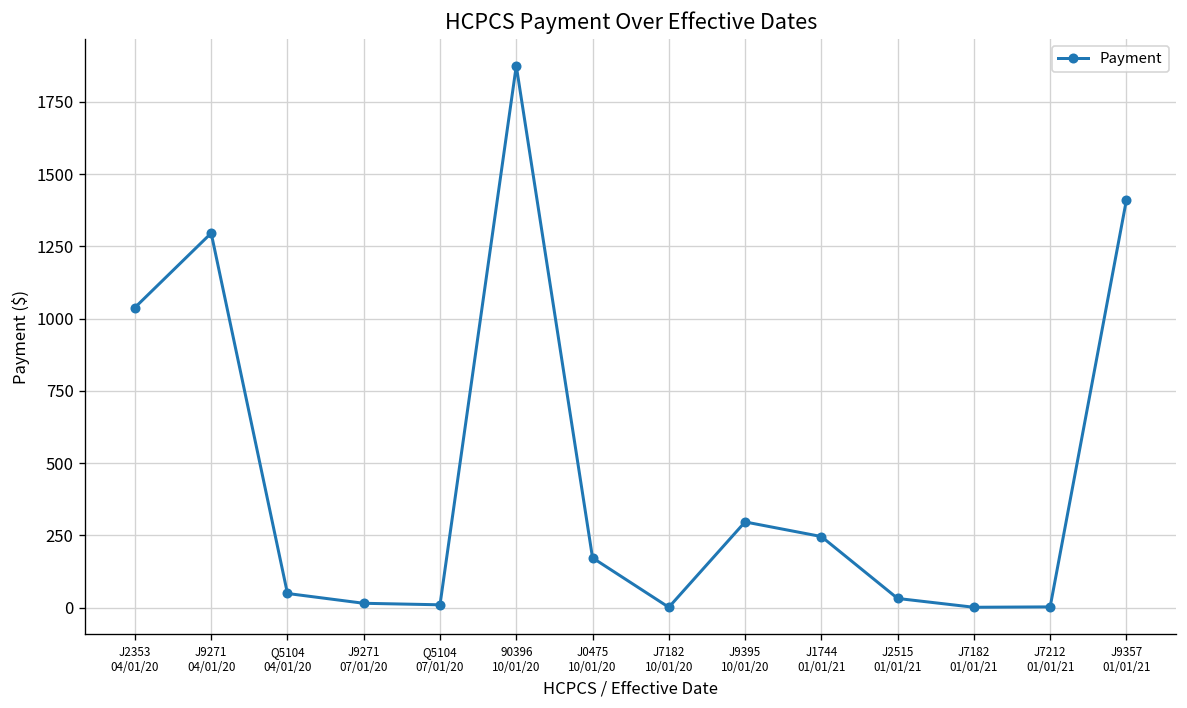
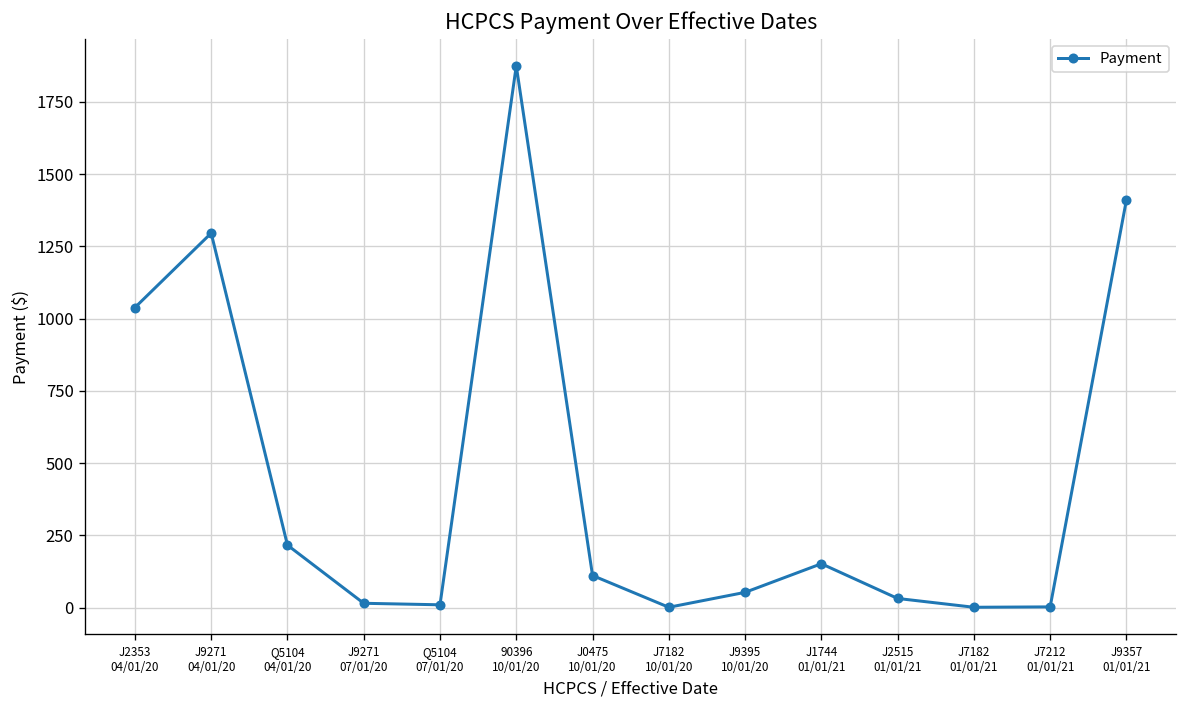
Q5104 04/01/20: 50 -> 220
J0475 10/01/20: 170 -> 110
J9395 10/01/20: 300 -> 50
J1744 01/01/21: 250 -> 150
